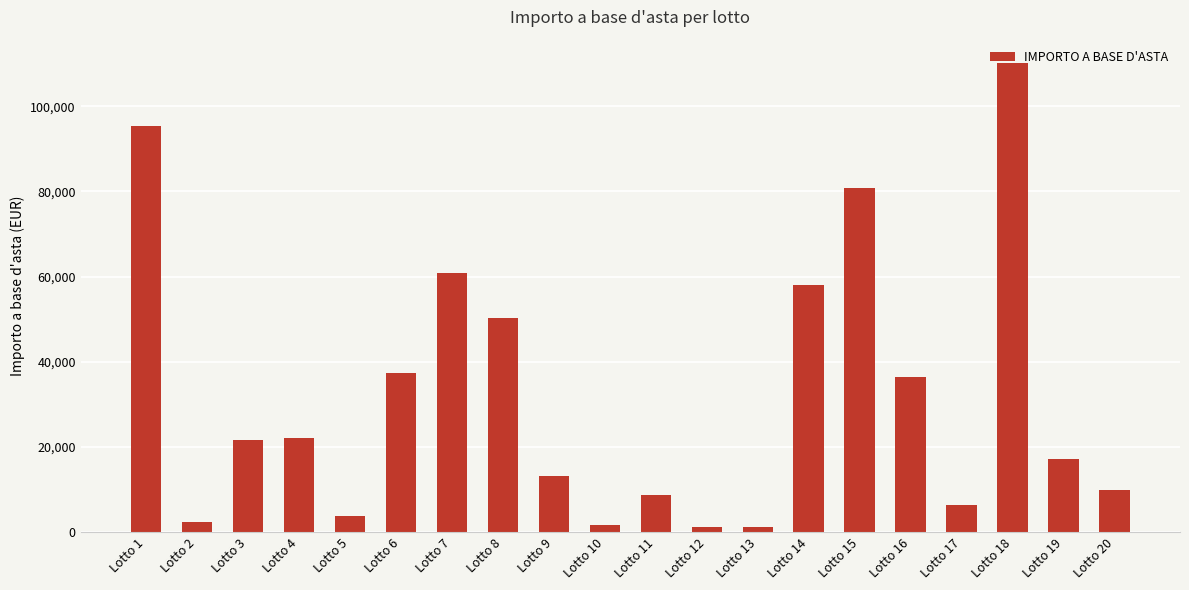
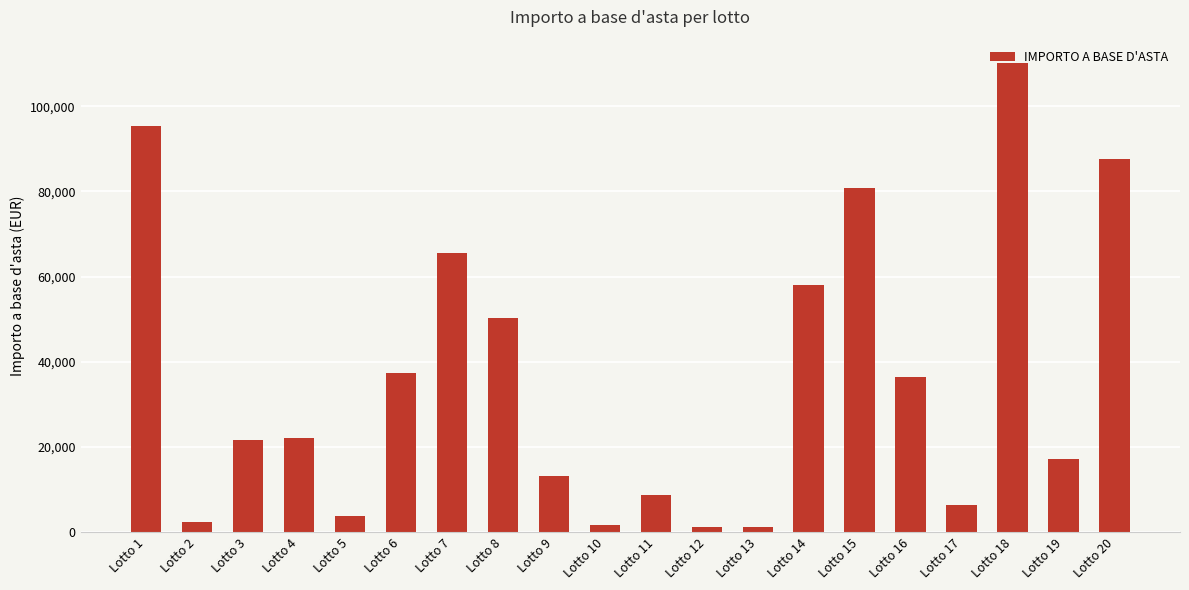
Lotto 7: 61,000 -> 65,000
Lotto 20: 10,000 -> 88,000
